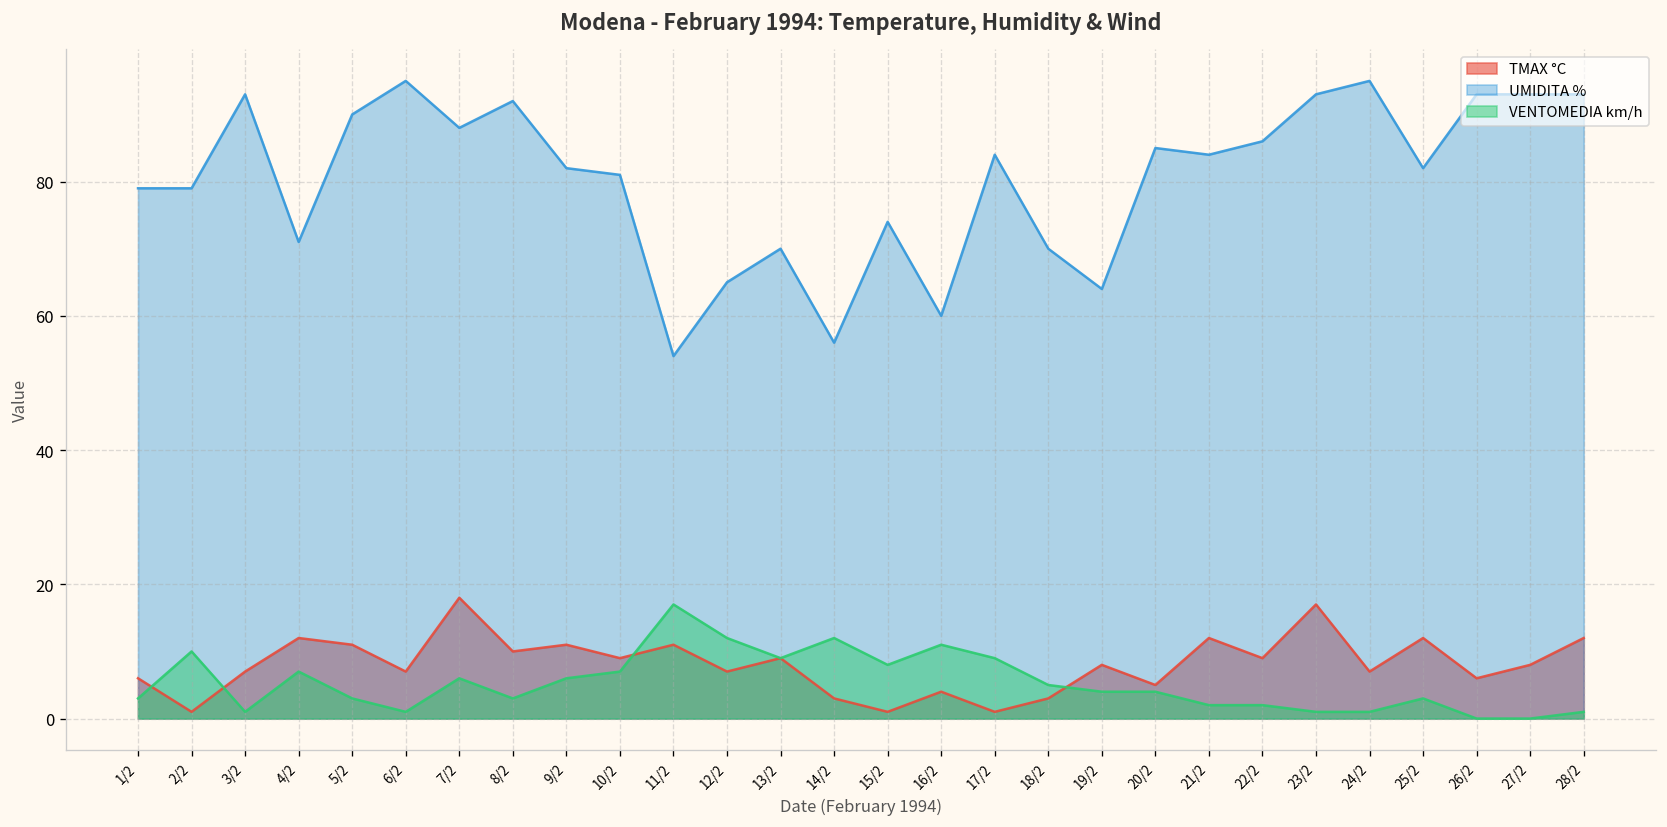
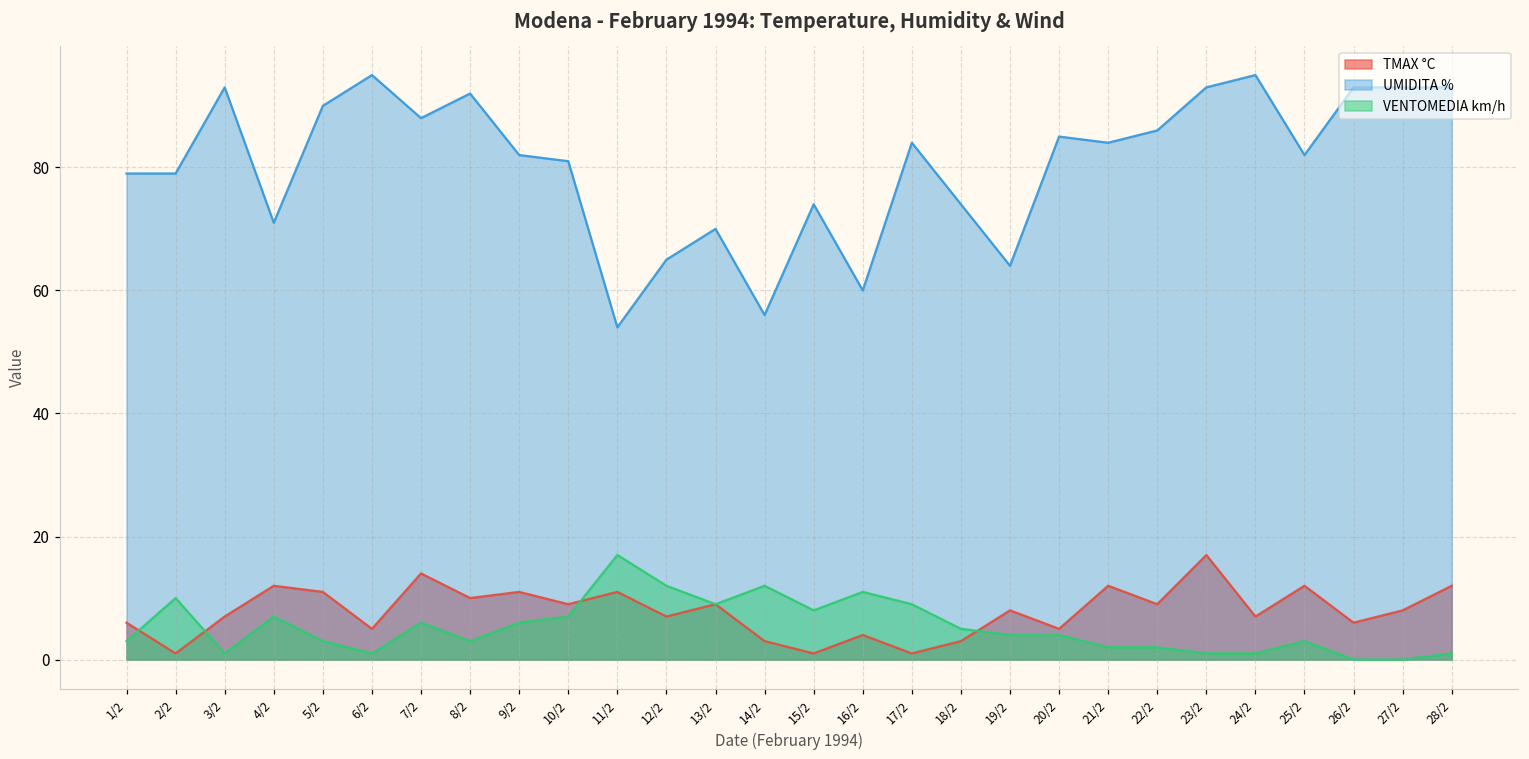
TMAX °C, 6/2: 7 -> 5
TMAX °C, 7/2: 18 -> 14
UMIDITA %, 18/2: 70 -> 74
